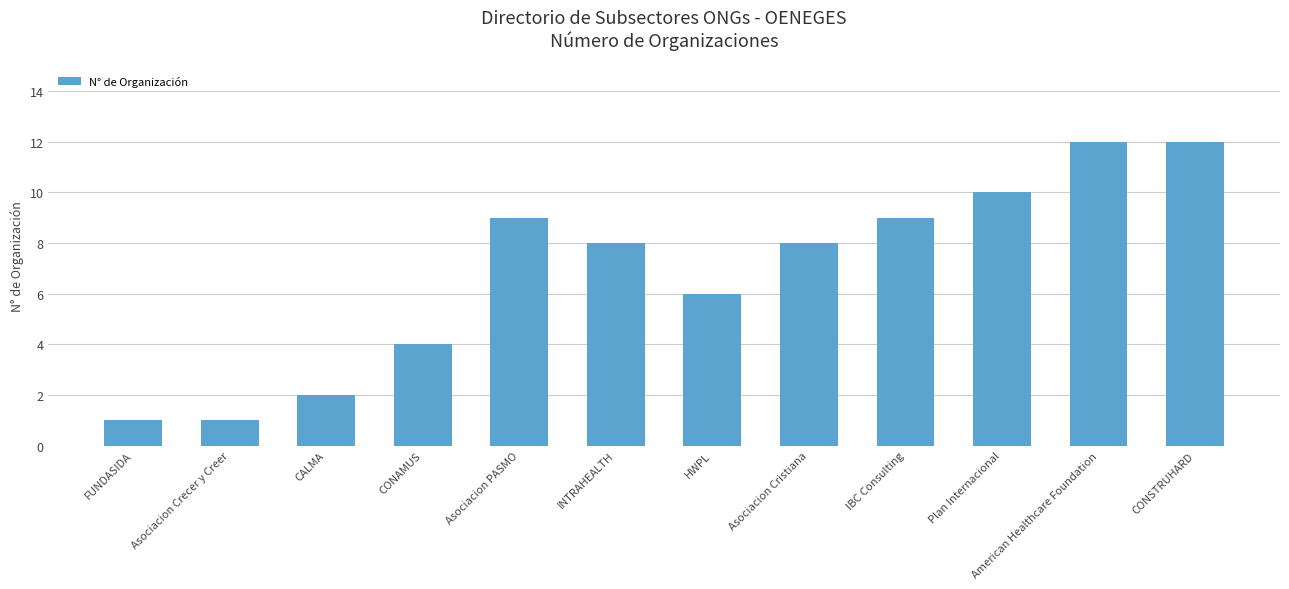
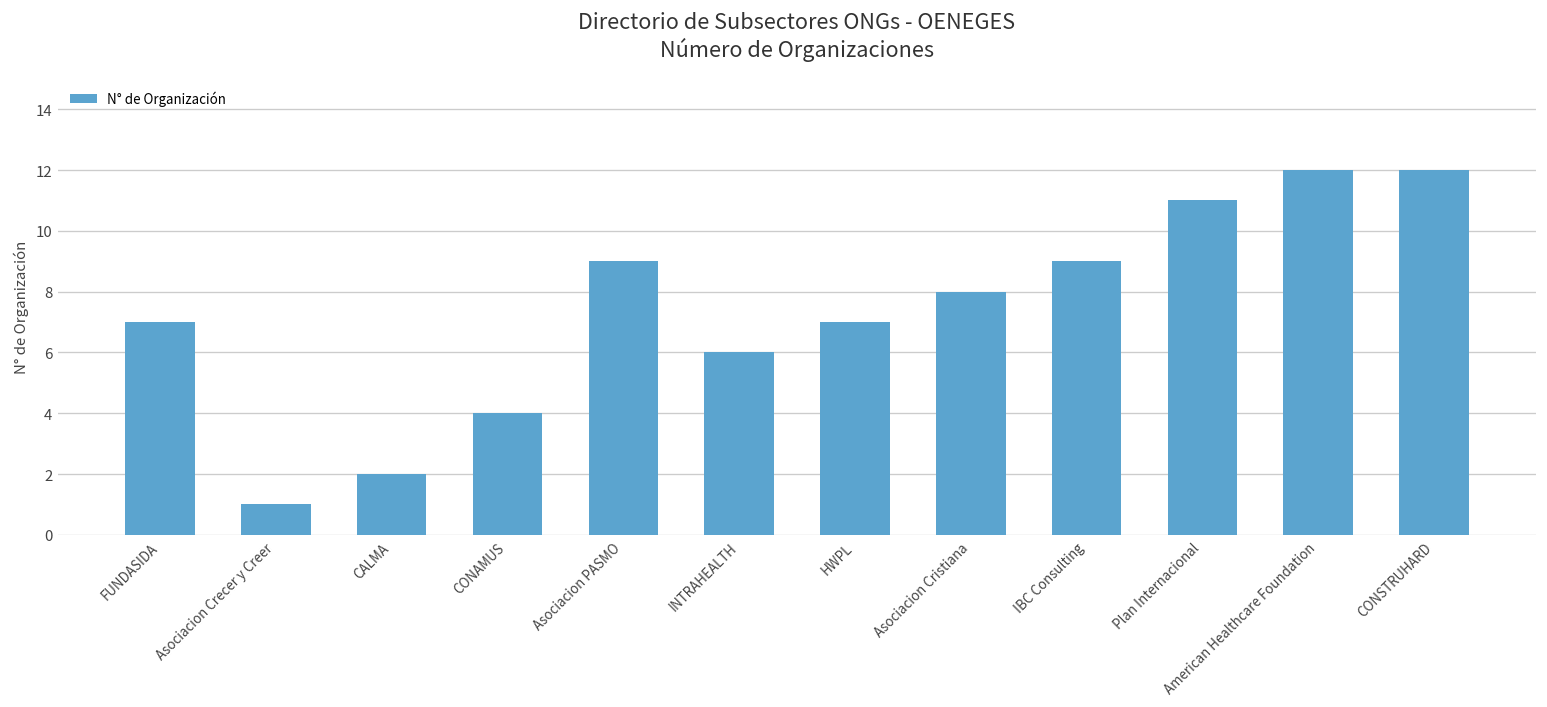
FUNDASIDA: 1 -> 7
INTRAHEALTH: 8 -> 6
HWPL: 6 -> 7
Plan Internacional: 10 -> 11
